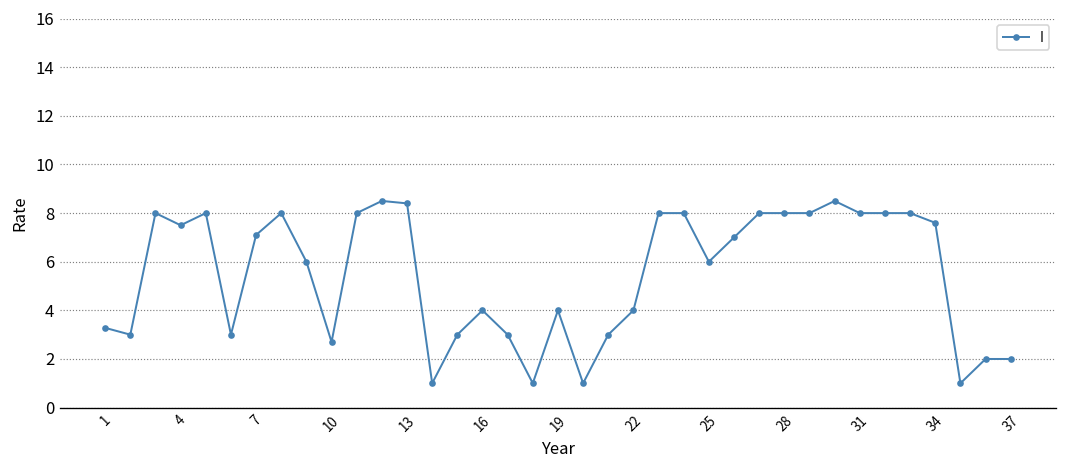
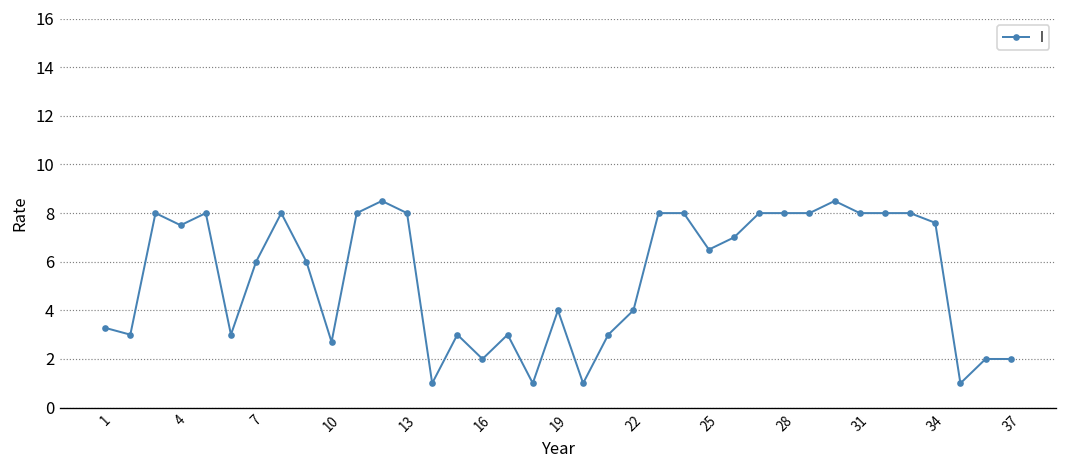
7: 7.1 -> 6.0
13: 8.4 -> 8.0
16: 4 -> 2
25: 6.0 -> 6.5
